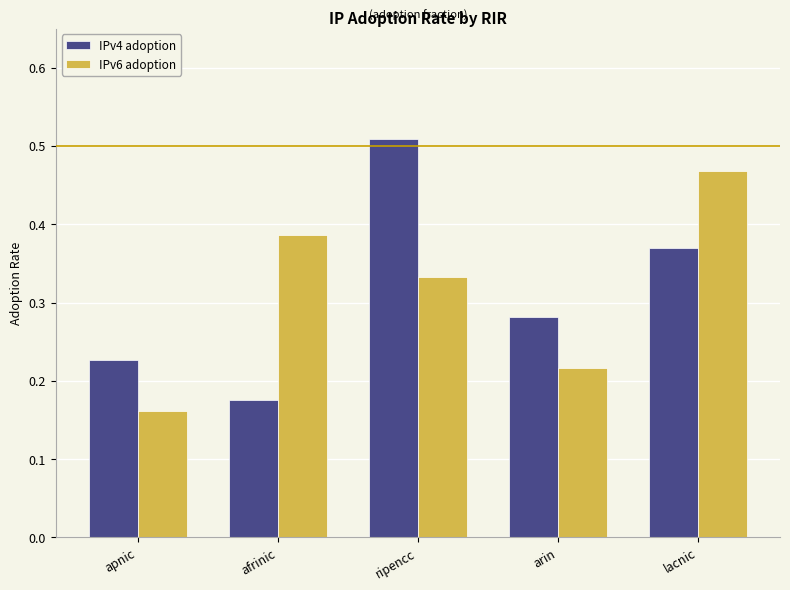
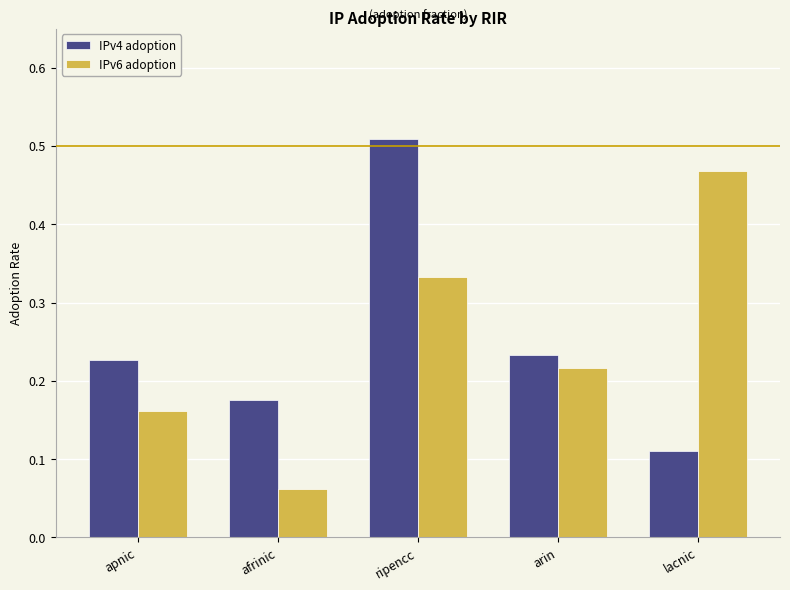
IPv6 adoption, afrinic: 0.39 -> 0.06
IPv4 adoption, arin: 0.28 -> 0.23
IPv4 adoption, lacnic: 0.37 -> 0.11
